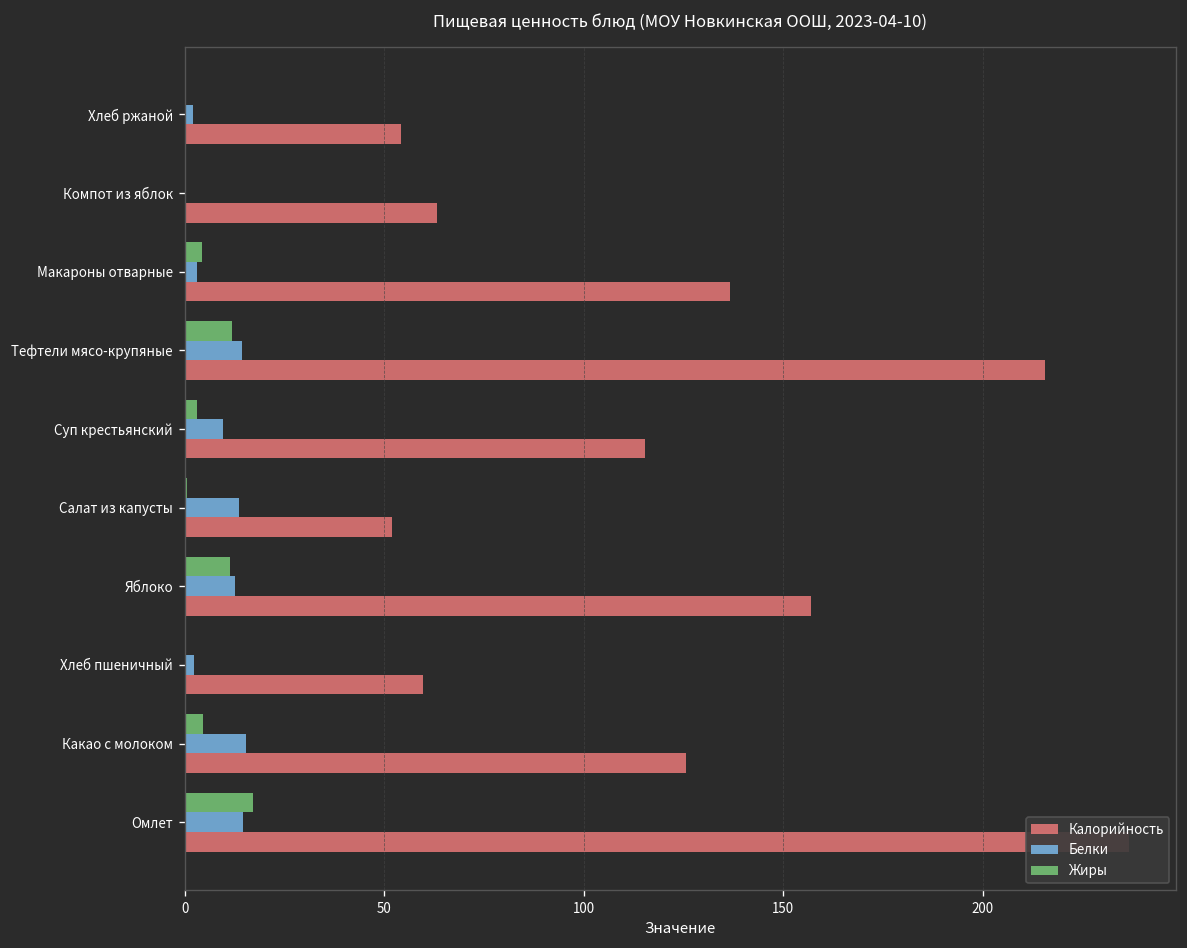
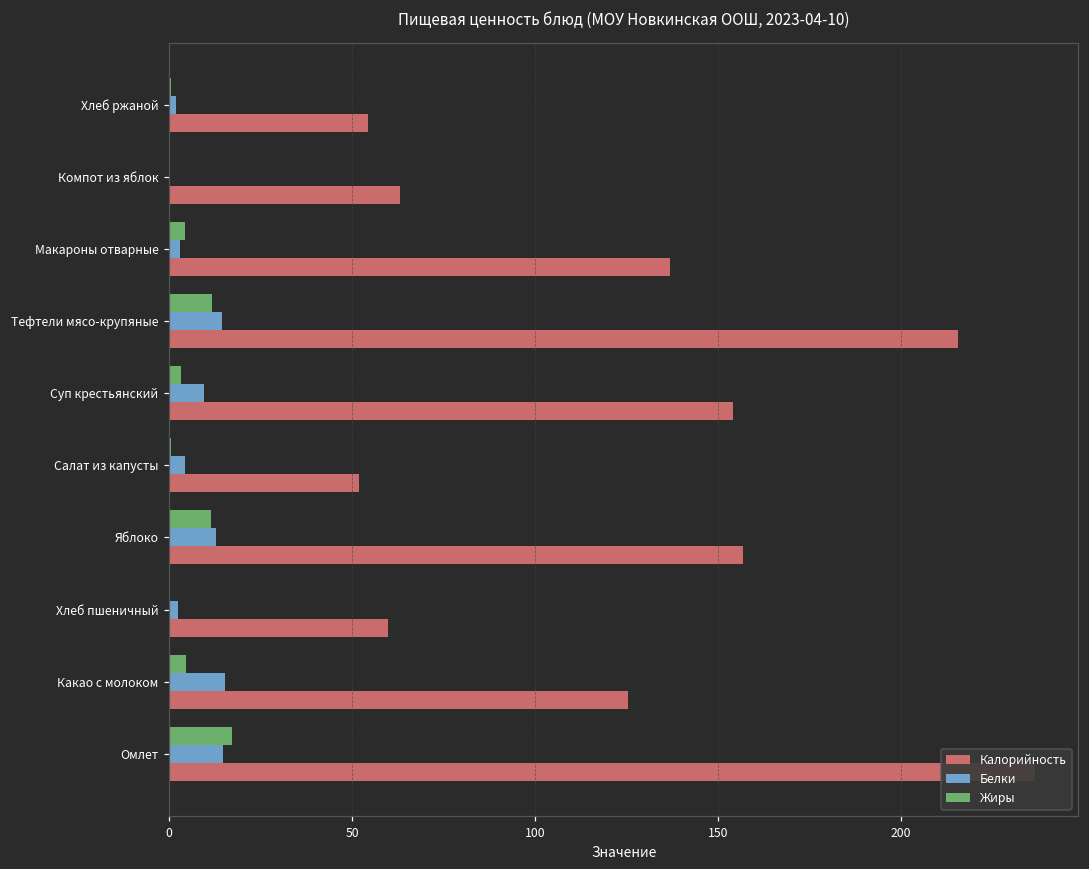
Калорийность, Суп крестьянский: 116 -> 154
Белки, Салат из капусты: 14 -> 4
